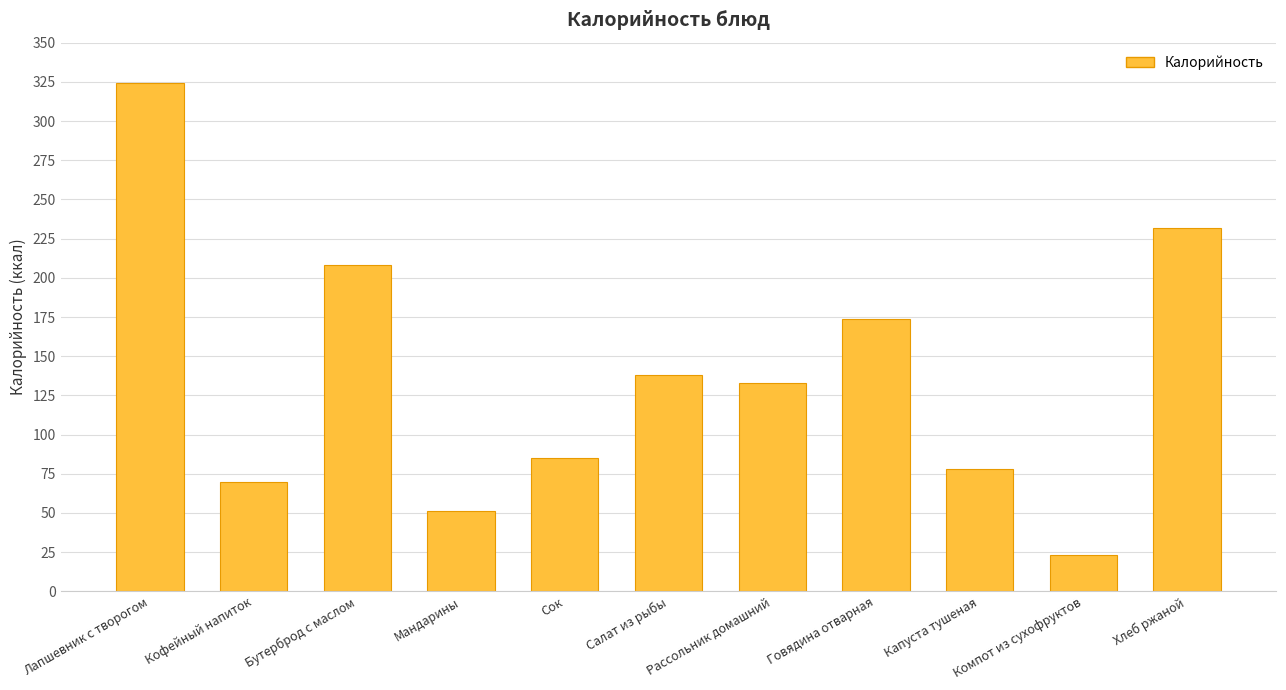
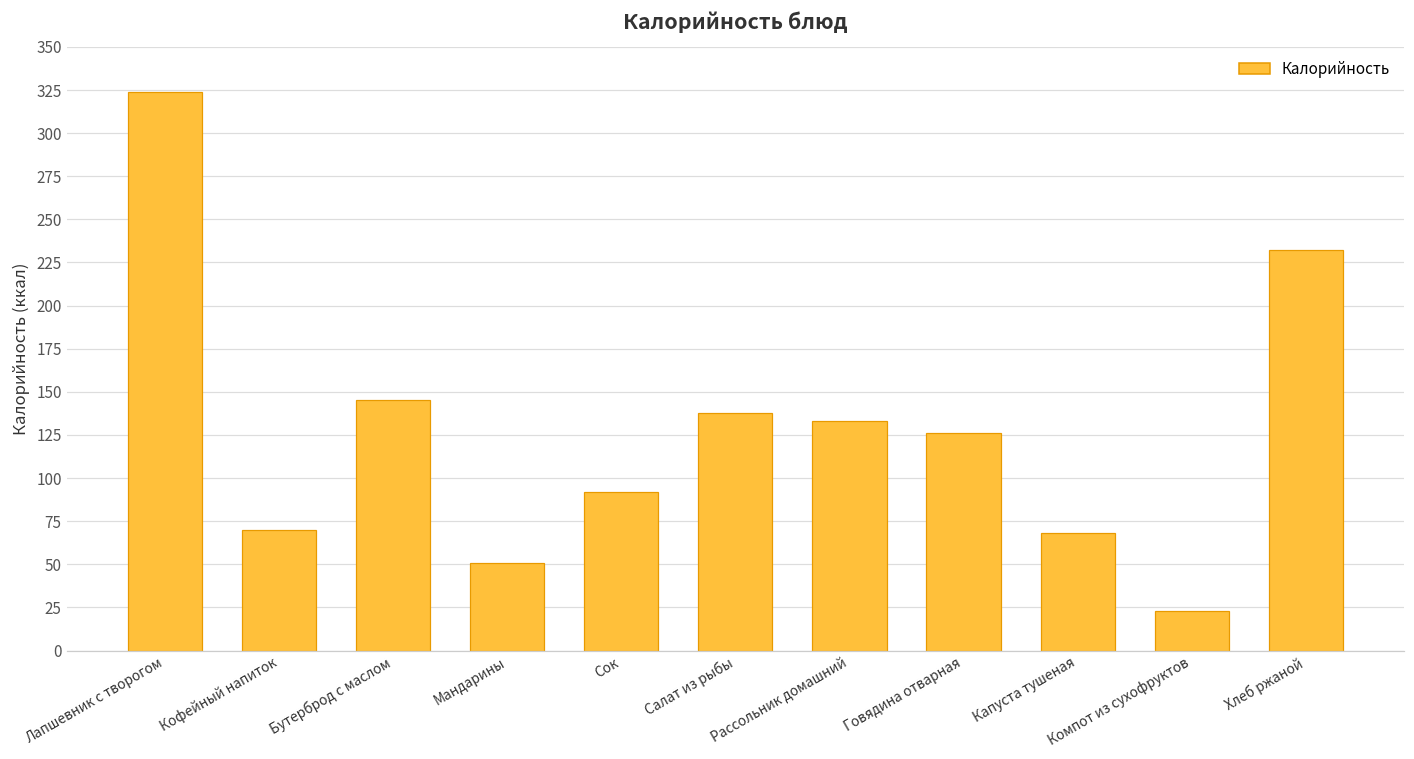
Бутерброд с маслом: 208 -> 145
Сок: 85 -> 92
Говядина отварная: 174 -> 126
Капуста тушеная: 78 -> 68
